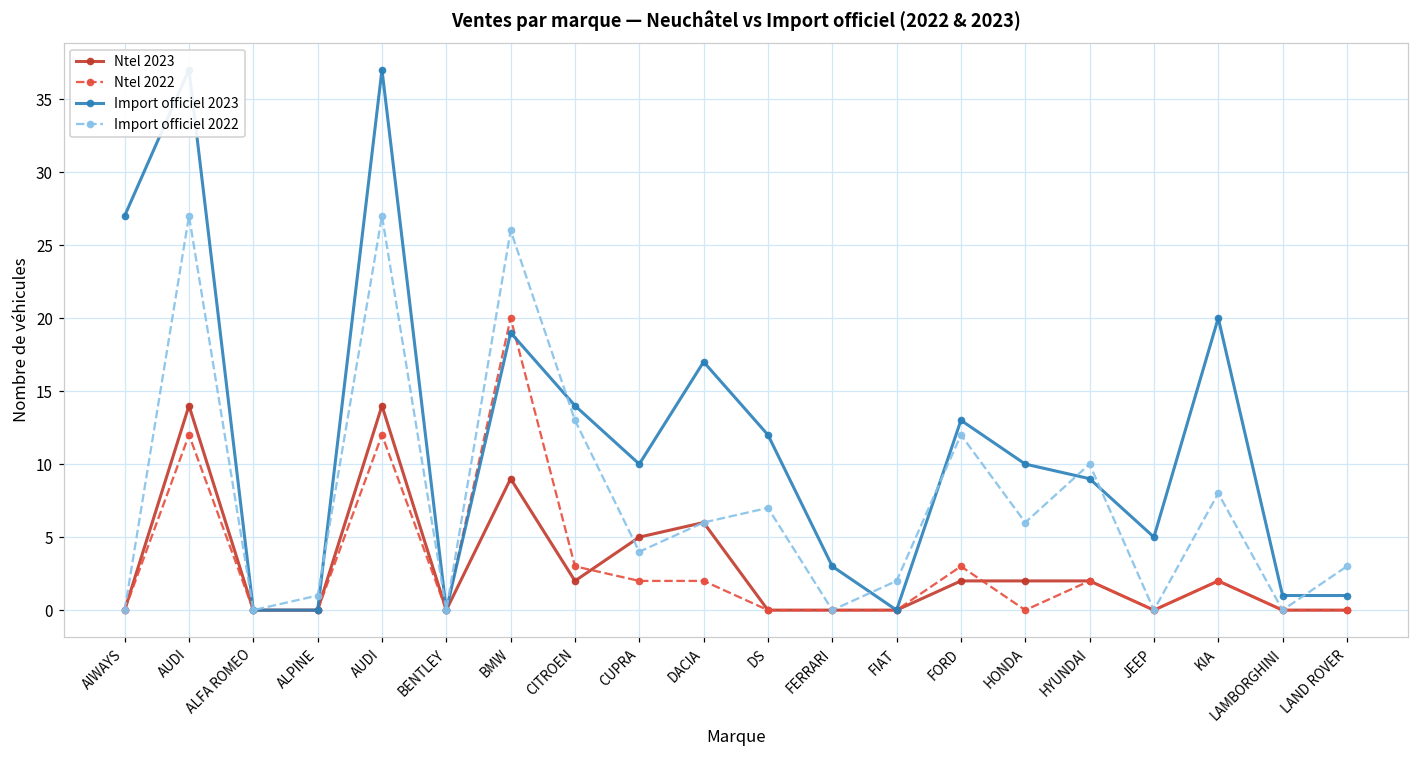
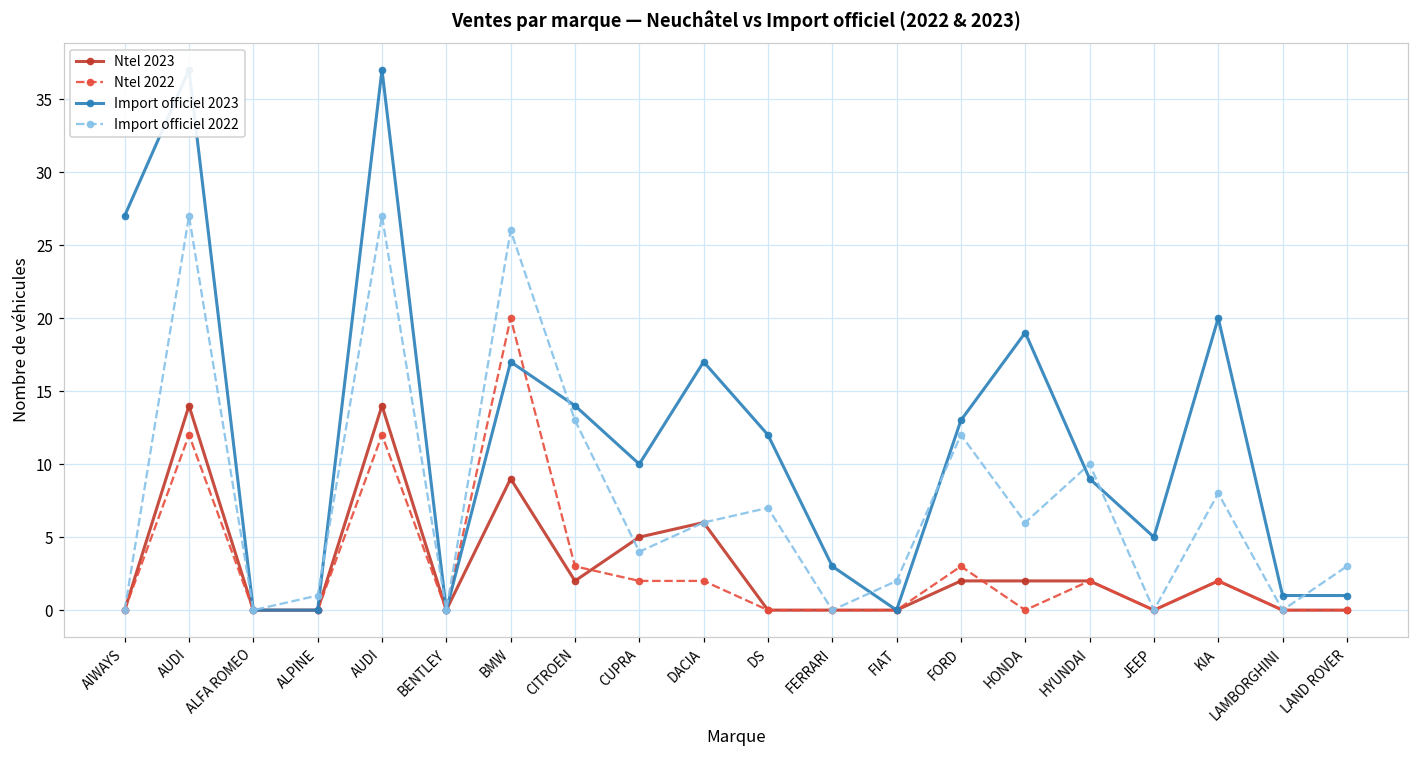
Import officiel 2023, BMW: 19 -> 17
Import officiel 2023, HONDA: 10 -> 19
